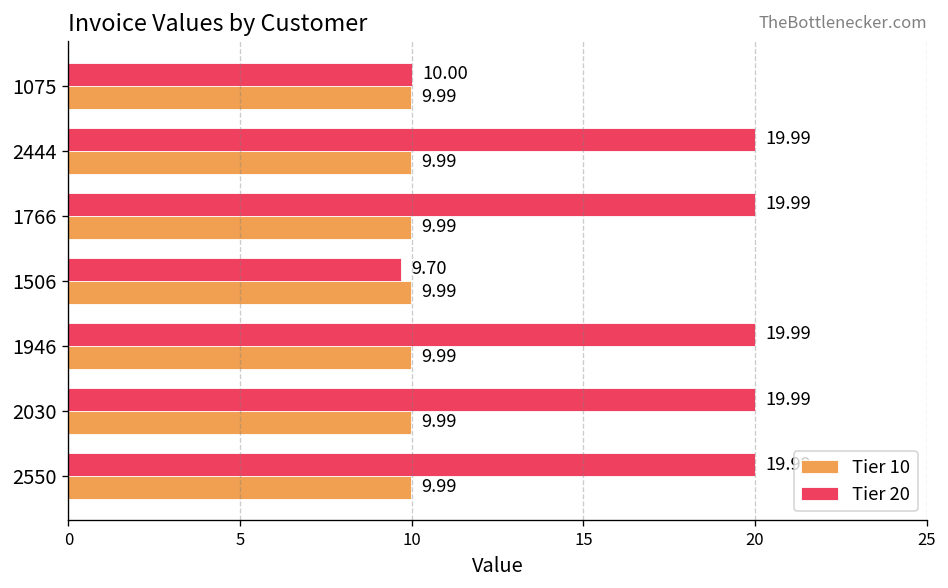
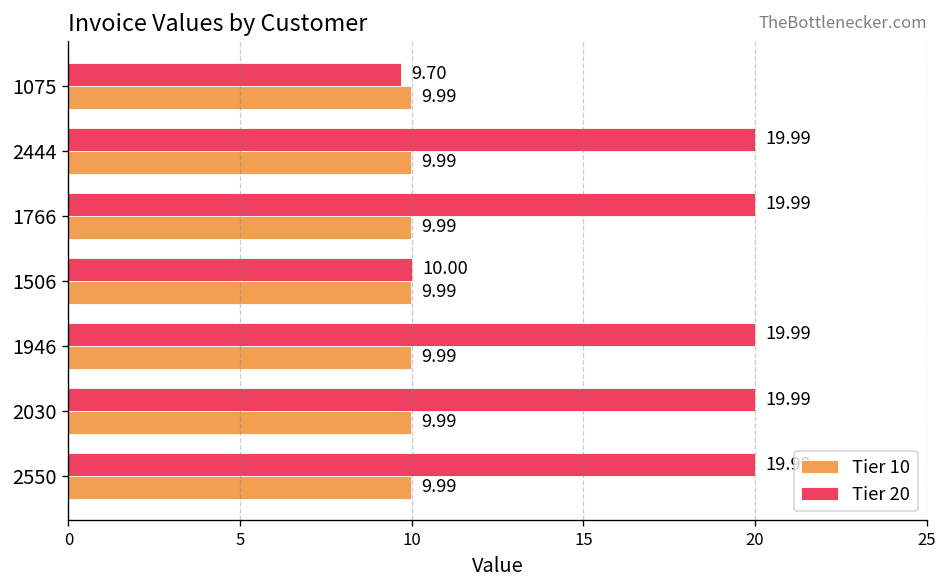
Tier 20, 1075: 10.00 -> 9.70
Tier 20, 1506: 9.70 -> 10.00
